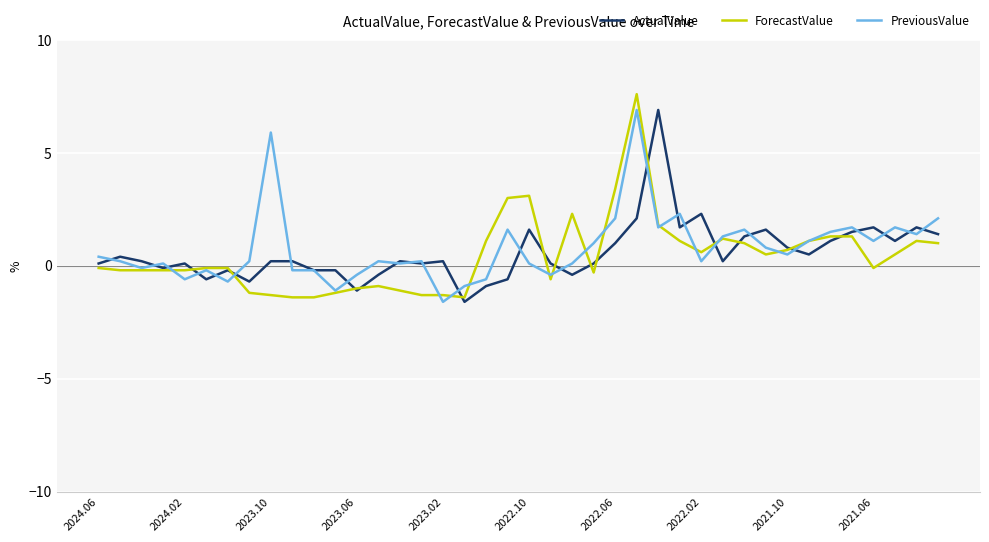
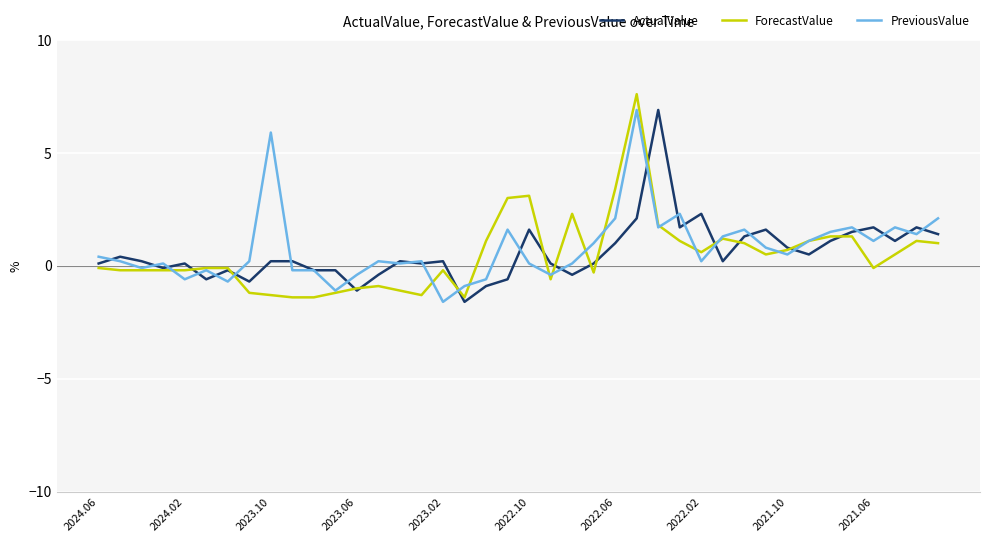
ForecastValue, 2023.02: -1.3 -> -0.2
